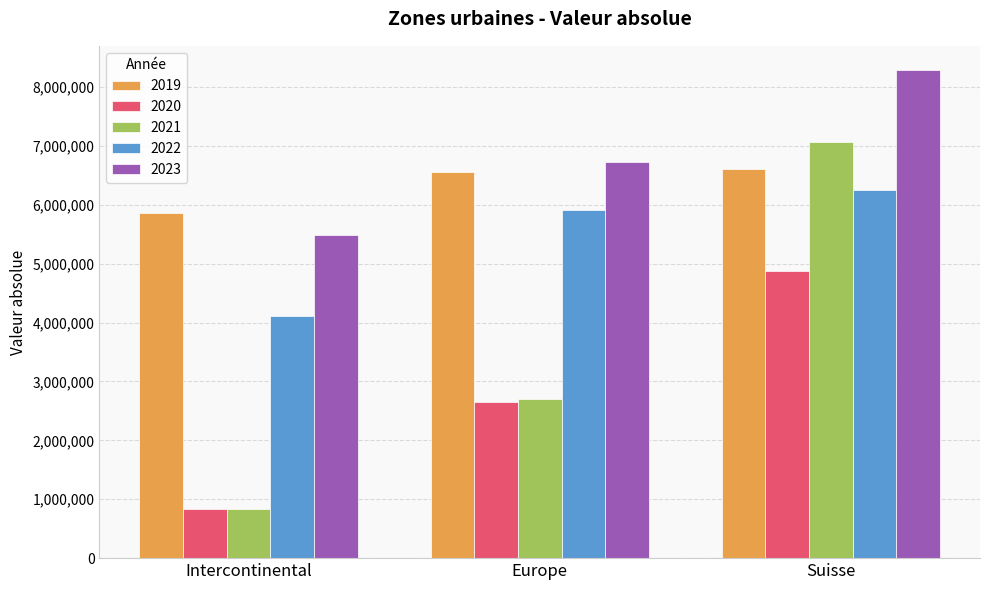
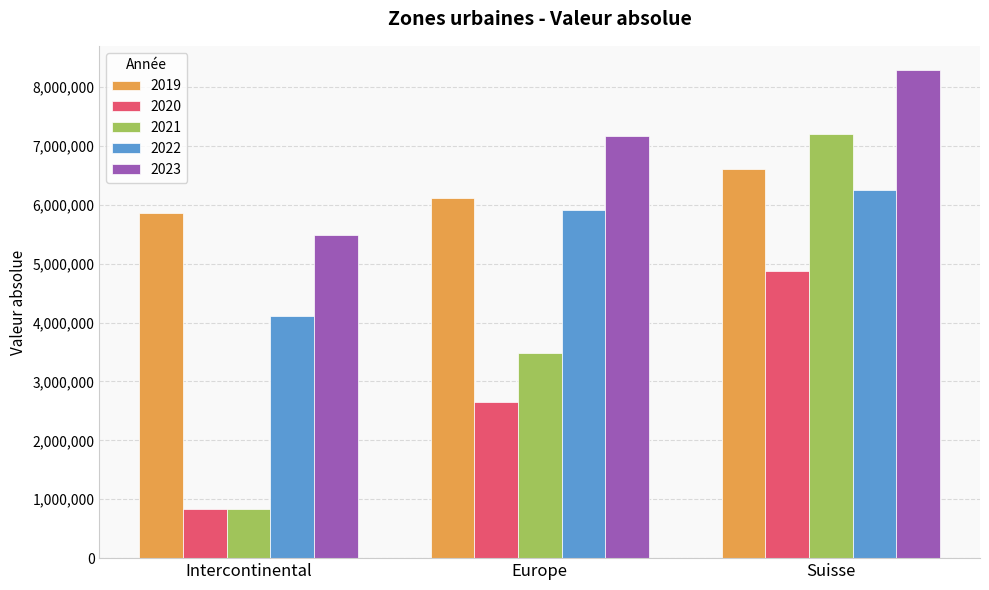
2019, Europe: 6,500,000 -> 6,100,000
2021, Europe: 2,700,000 -> 3,500,000
2023, Europe: 6,700,000 -> 7,200,000
2021, Suisse: 7,100,000 -> 7,200,000
